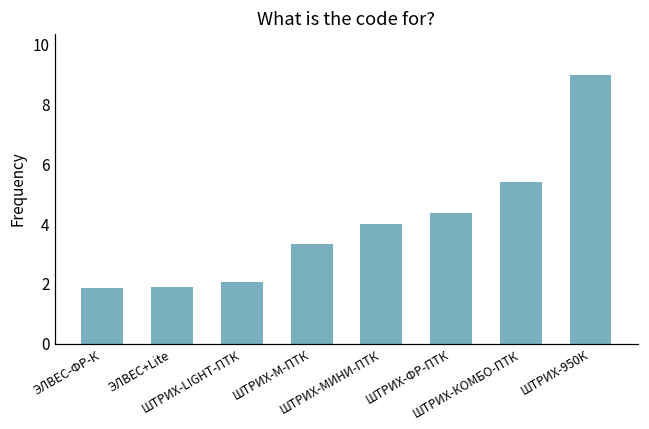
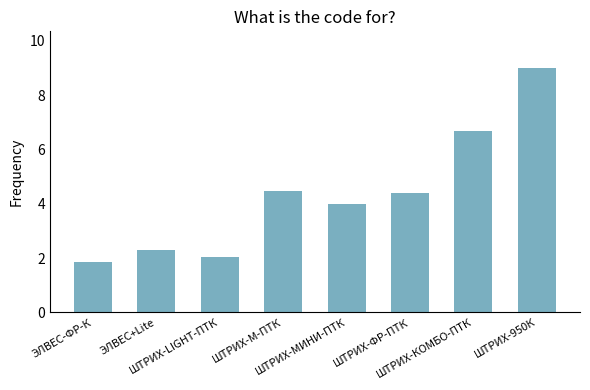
ЭЛВЕС+Lite: 1.9 -> 2.3
ШТРИХ-М-ПТК: 3.4 -> 4.5
ШТРИХ-КОМБО-ПТК: 5.4 -> 6.7
